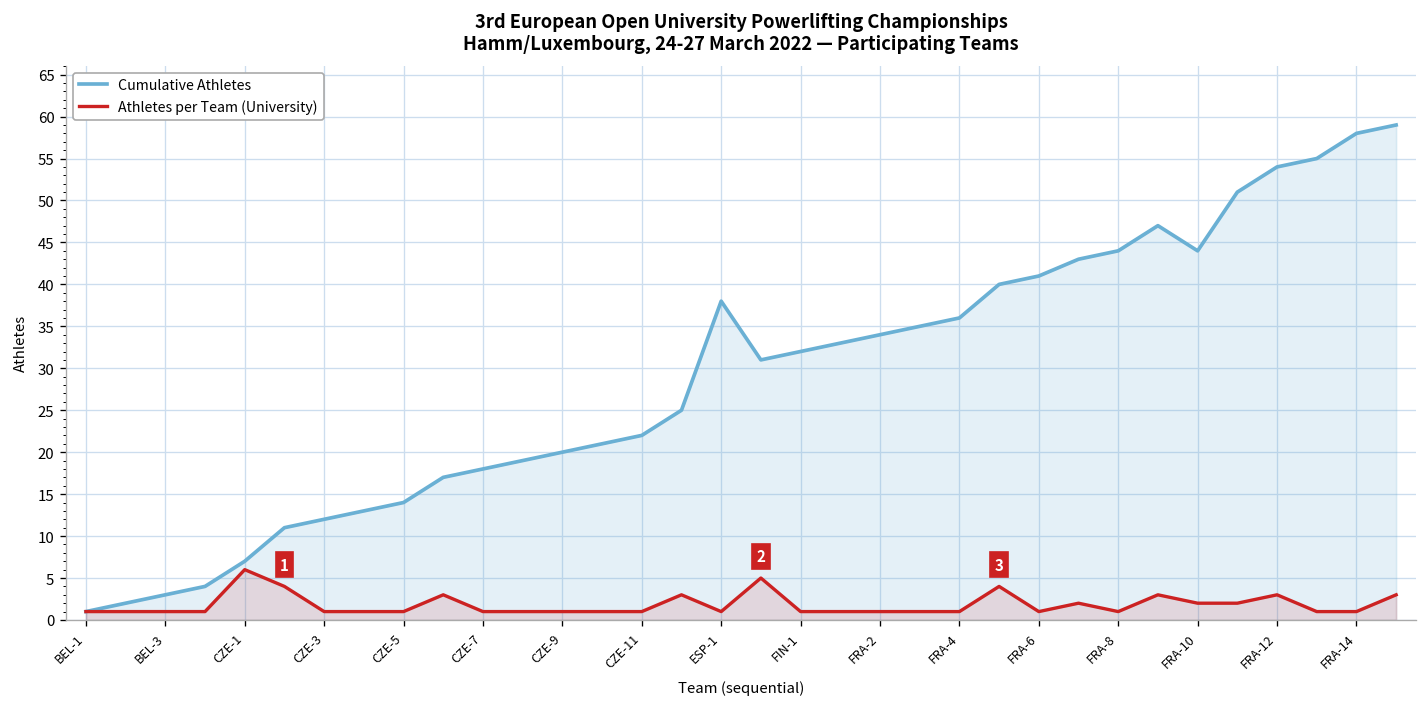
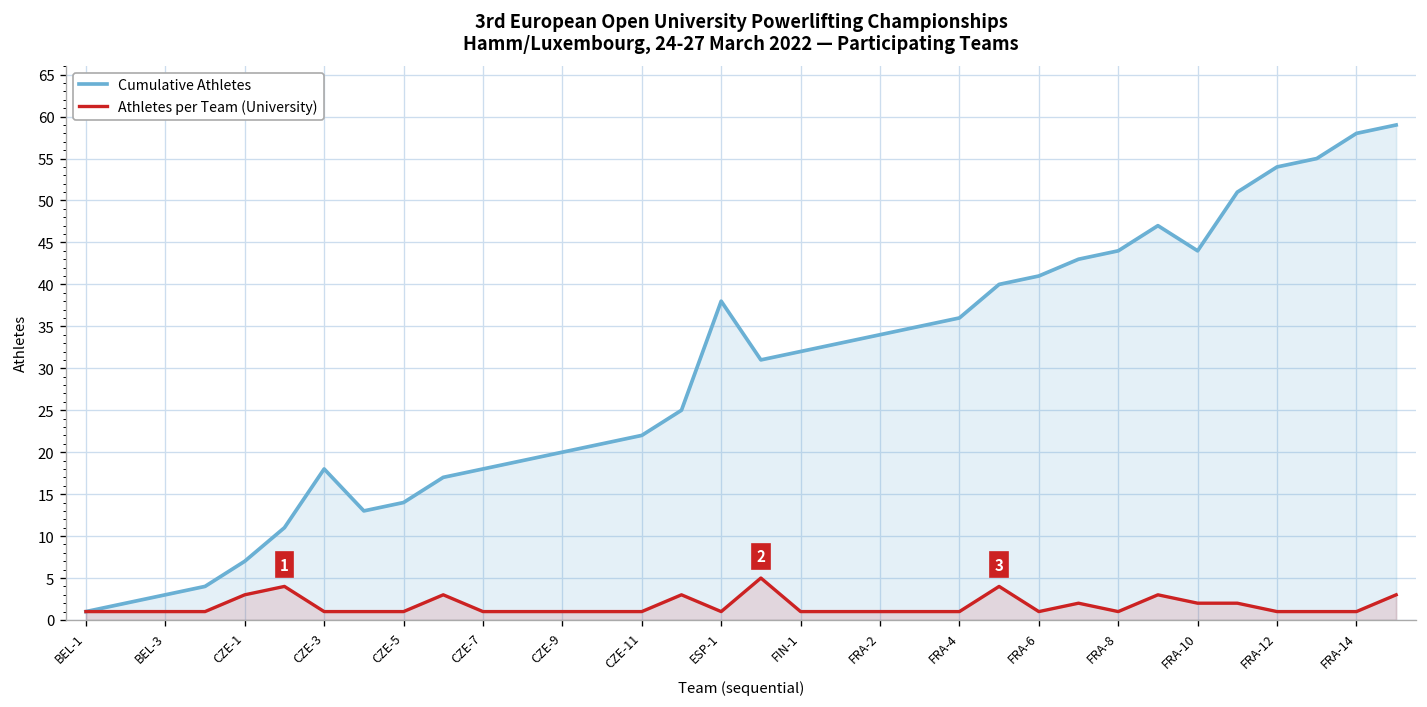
Athletes per Team (University), CZE-1: 6 -> 3
Cumulative Athletes, CZE-3: 12 -> 18
Athletes per Team (University), FRA-12: 3 -> 1
